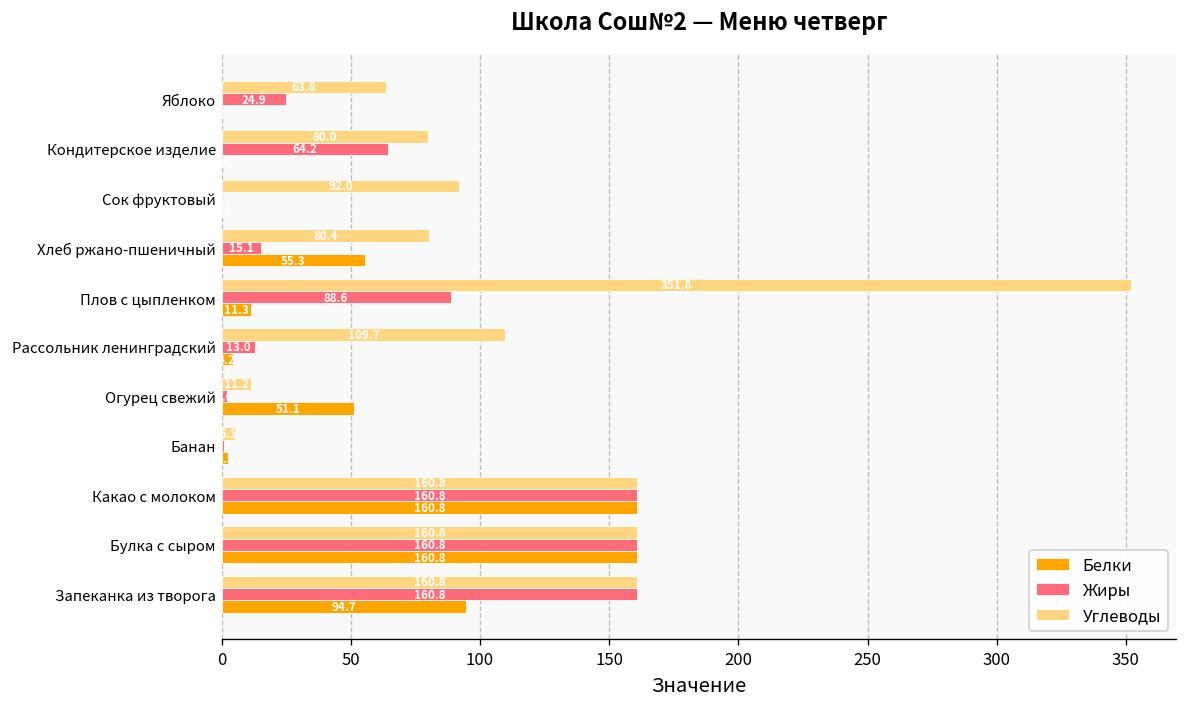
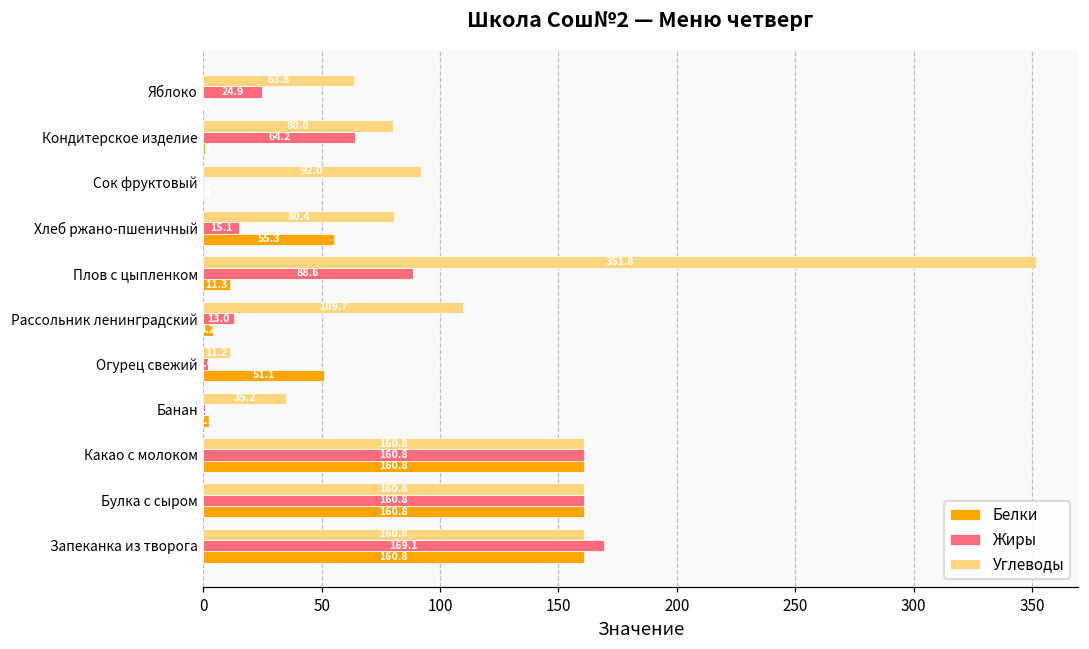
Углеводы, Банан: 5 -> 35
Жиры, Запеканка из творога: 160.8 -> 169.1
Белки, Запеканка из творога: 94.7 -> 160.8
